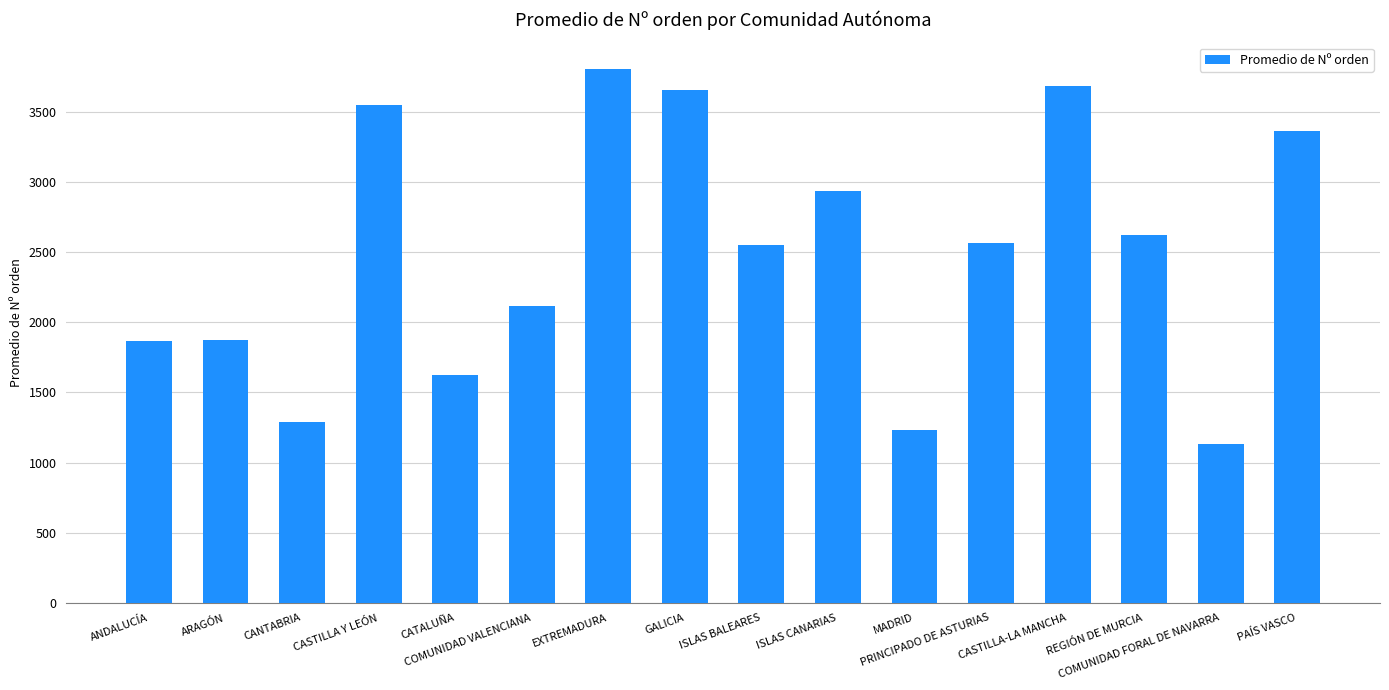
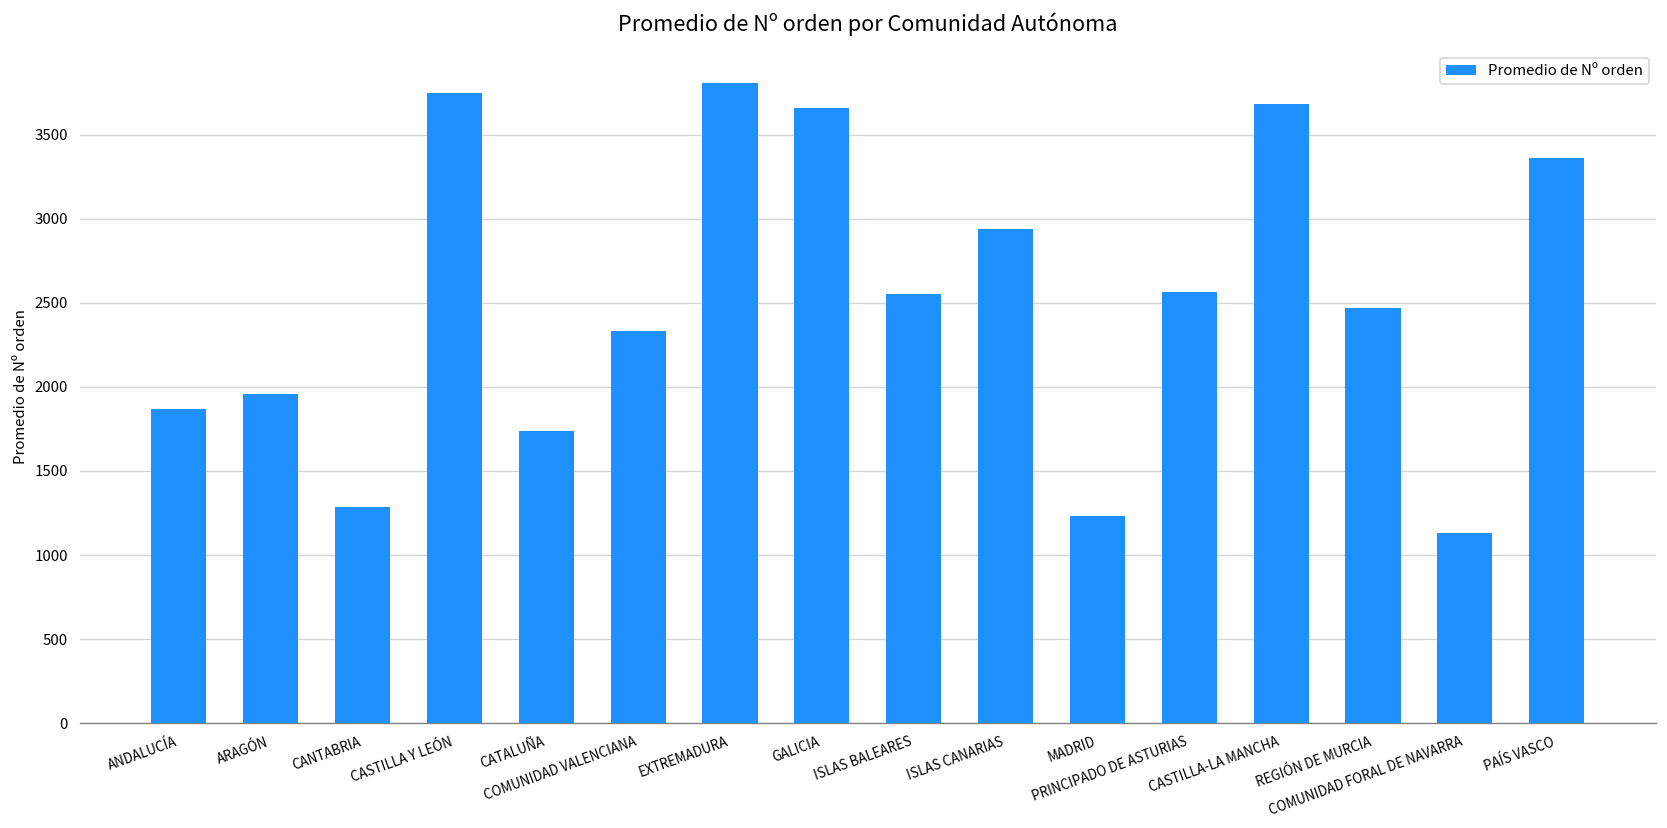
ARAGÓN: 1870 -> 1960
CASTILLA Y LEÓN: 3550 -> 3750
CATALUÑA: 1630 -> 1740
COMUNIDAD VALENCIANA: 2120 -> 2330
REGIÓN DE MURCIA: 2630 -> 2470
